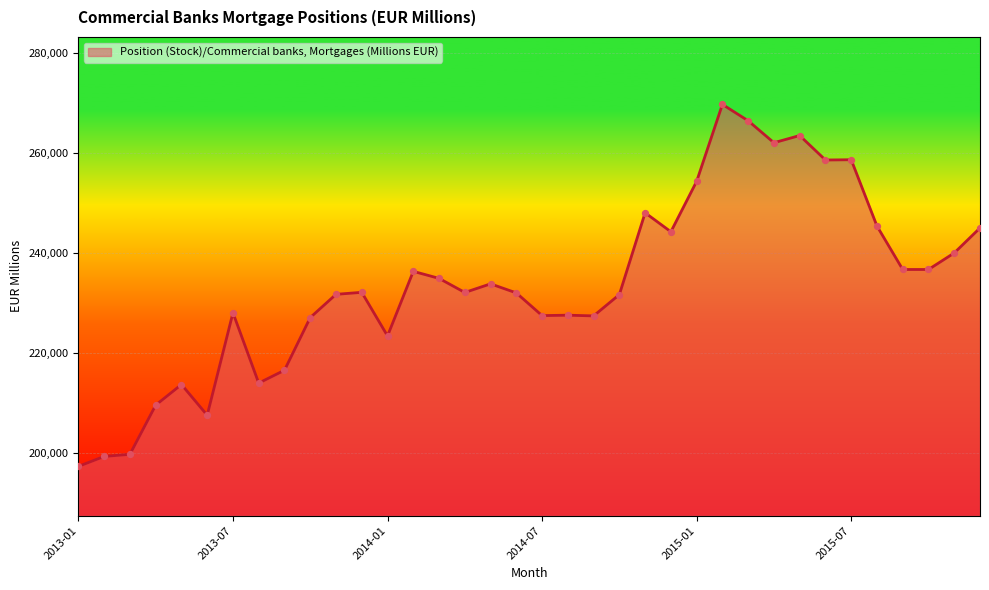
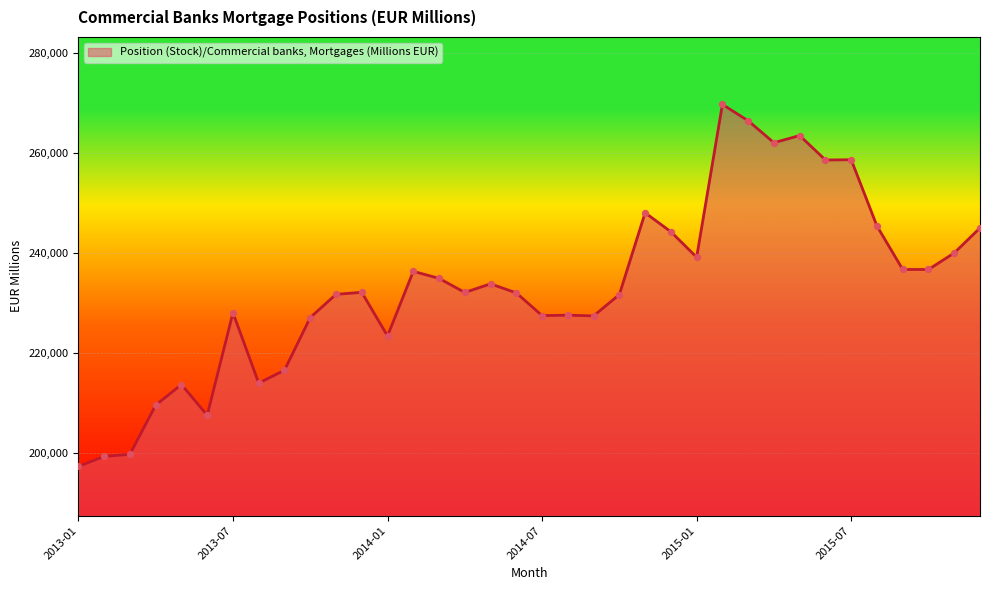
2015-01: 254,000 -> 239,000
